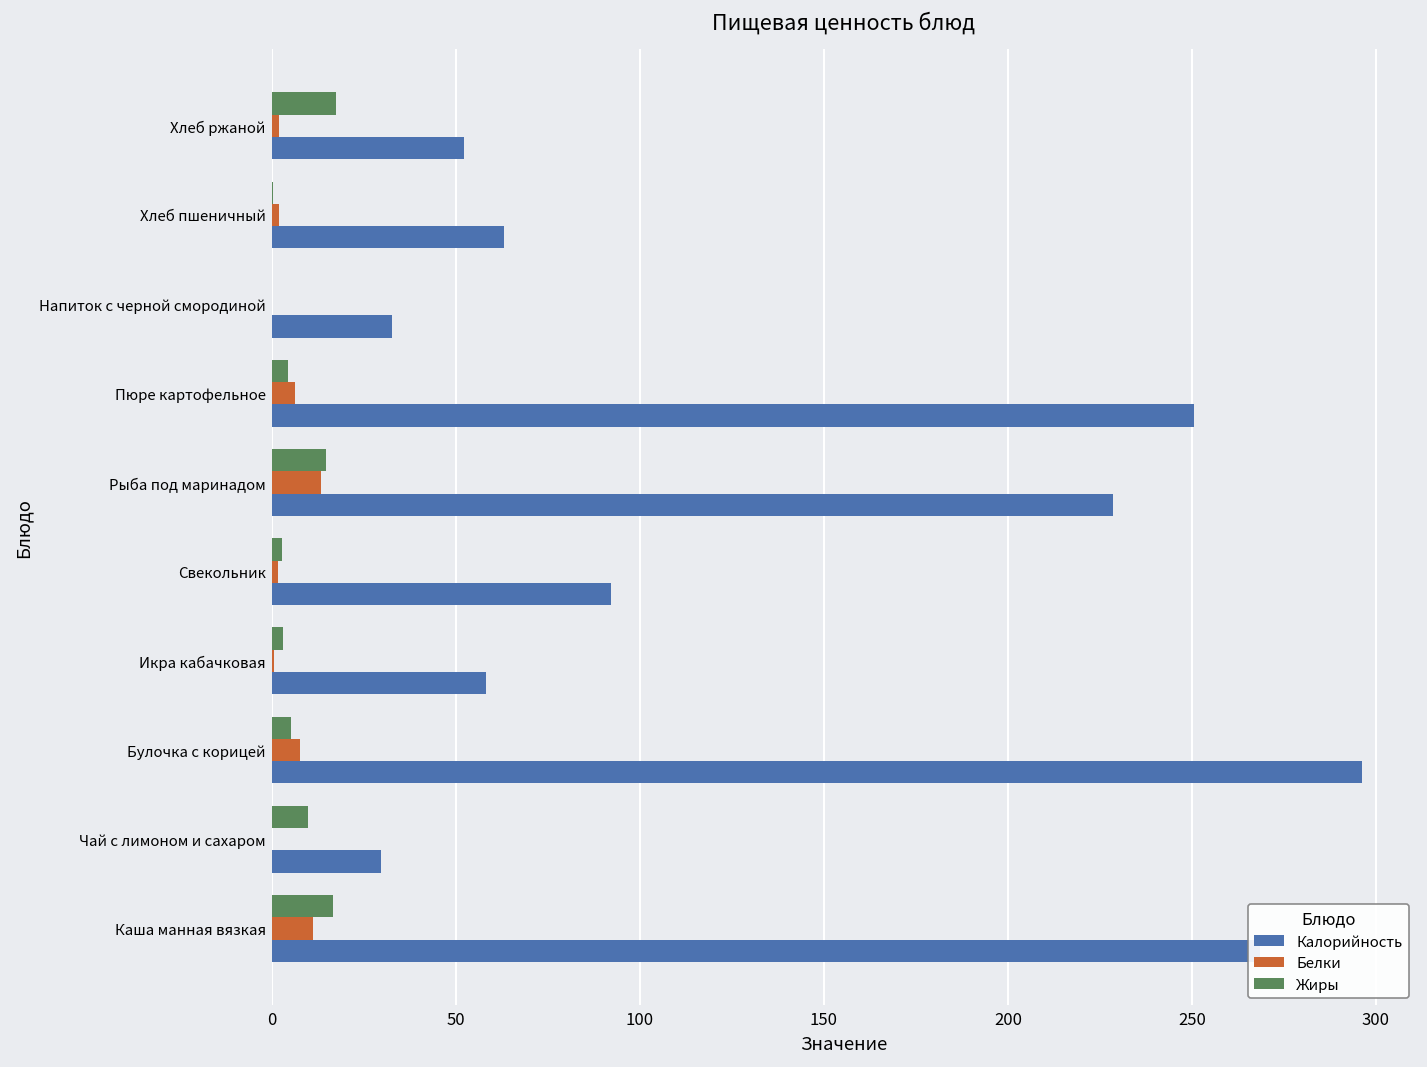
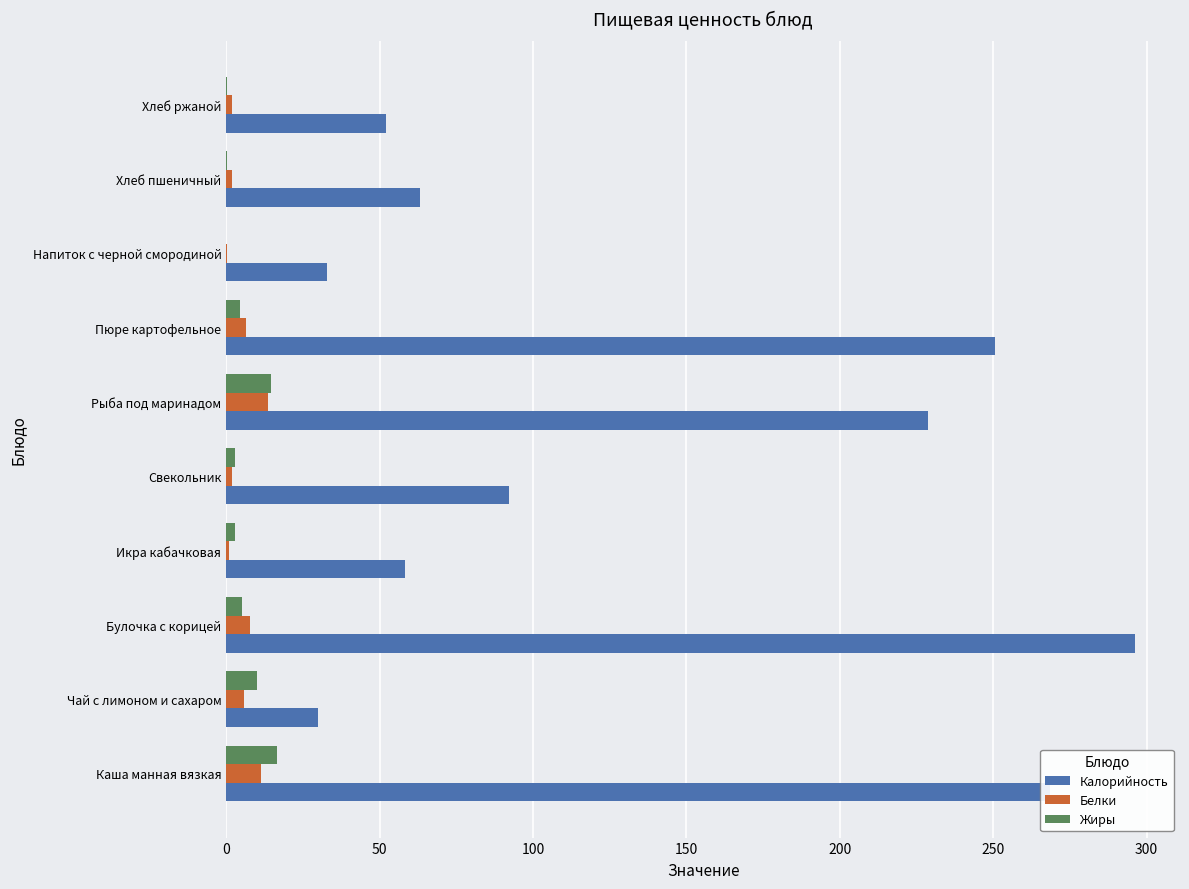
Жиры, Хлеб ржаной: 18 -> 0
Белки, Чай с лимоном и сахаром: 0 -> 6
